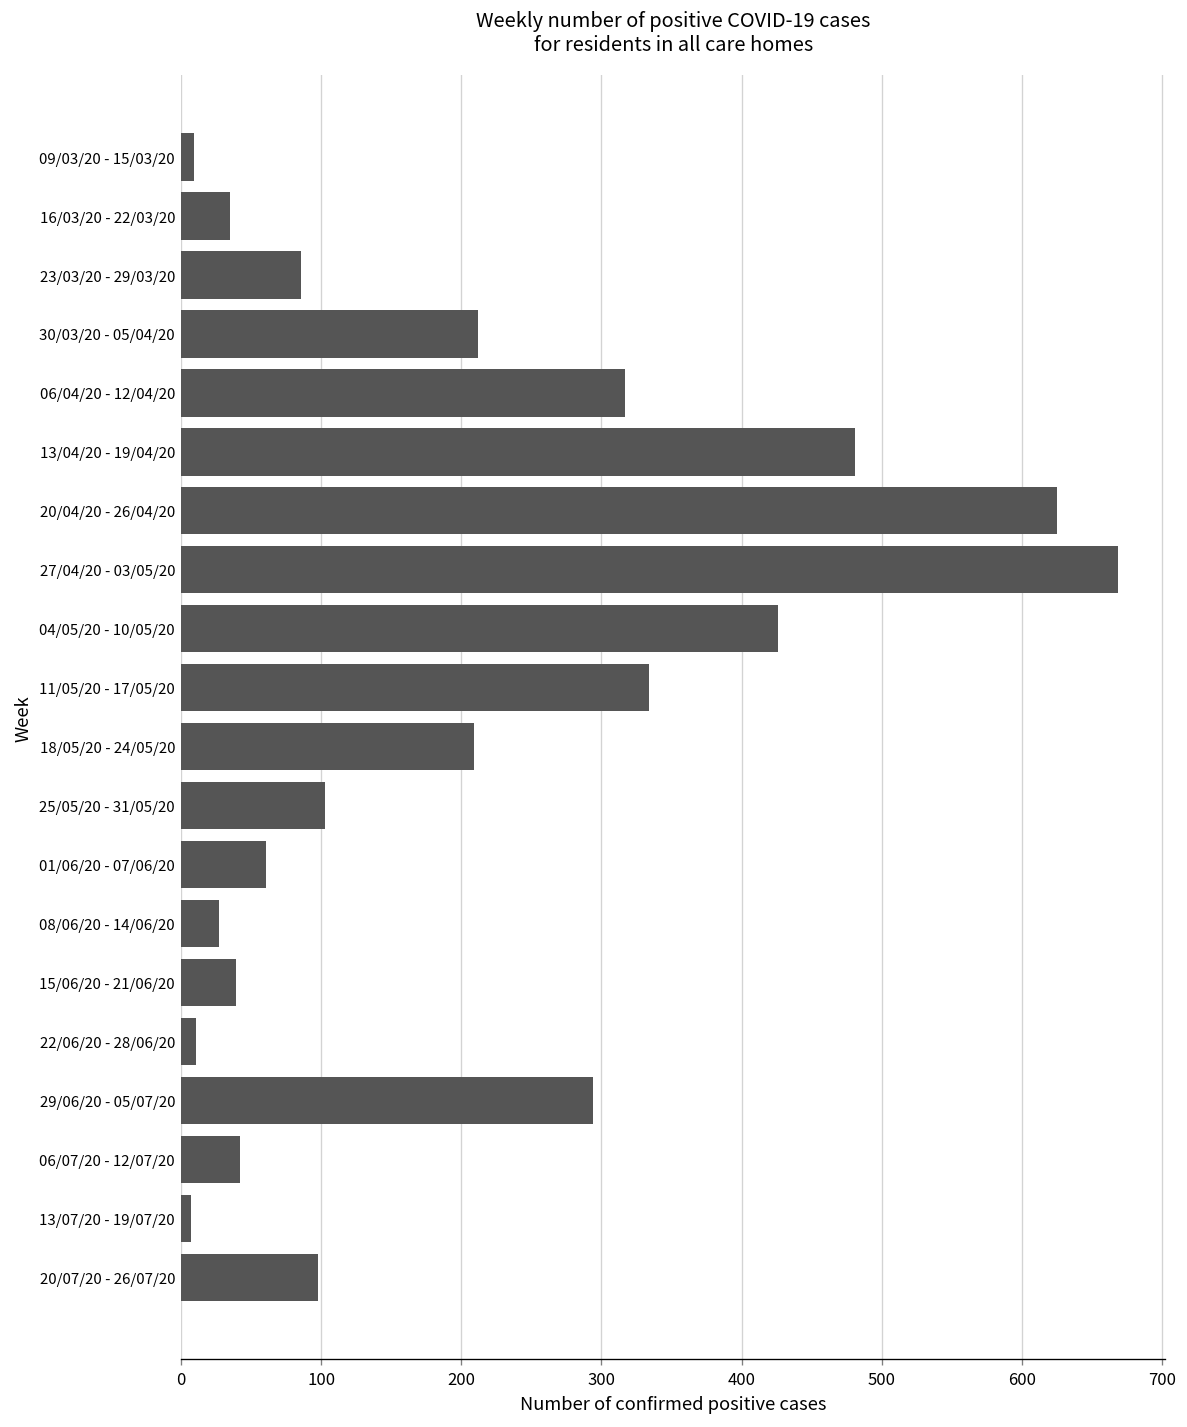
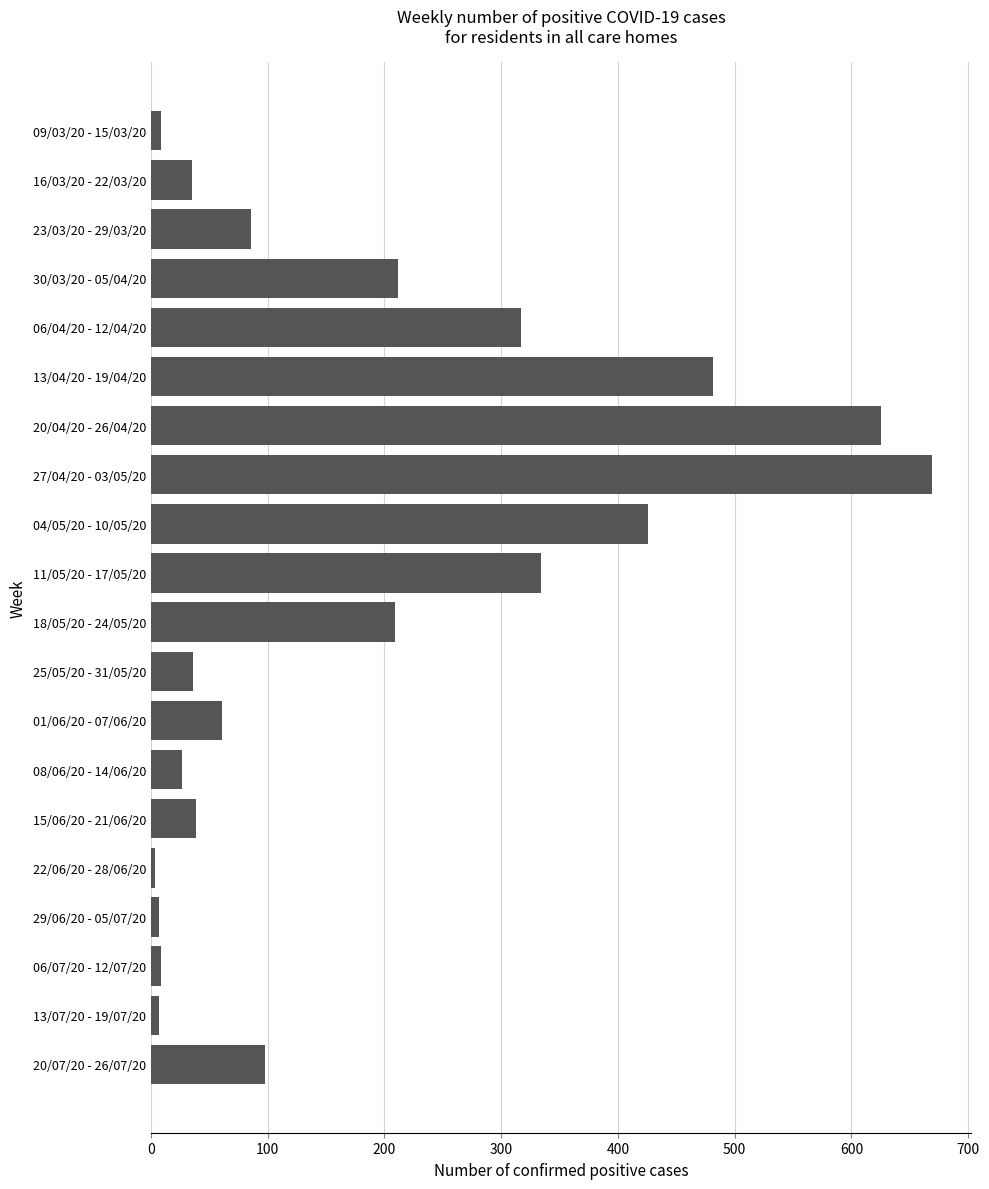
25/05/20 - 31/05/20: 103 -> 36
22/06/20 - 28/06/20: 11 -> 4
29/06/20 - 05/07/20: 294 -> 7
06/07/20 - 12/07/20: 42 -> 9
